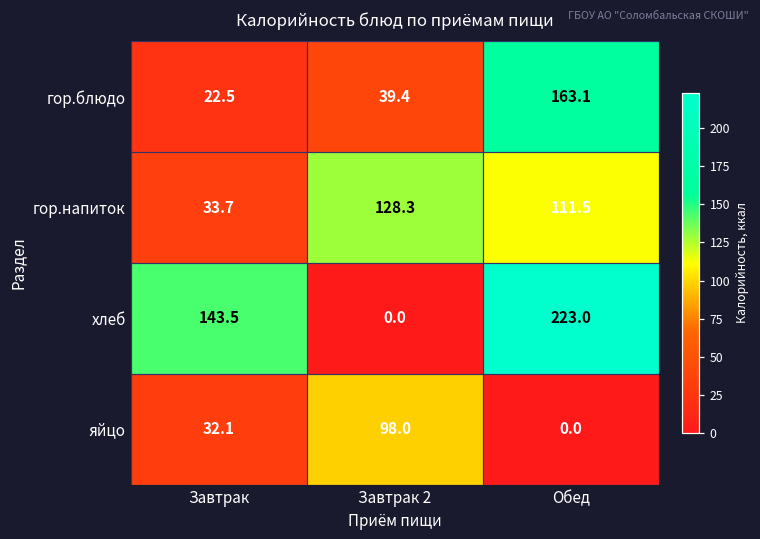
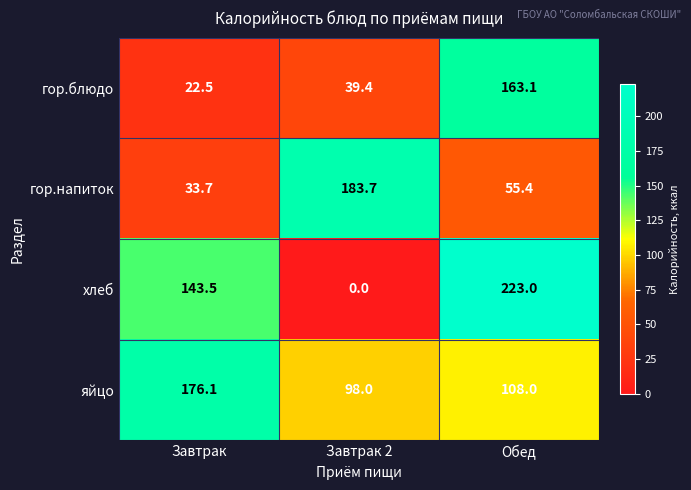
гор.напиток, Завтрак 2: 128.3 -> 183.7
гор.напиток, Обед: 111.5 -> 55.4
яйцо, Завтрак: 32.1 -> 176.1
яйцо, Обед: 0.0 -> 108.0
